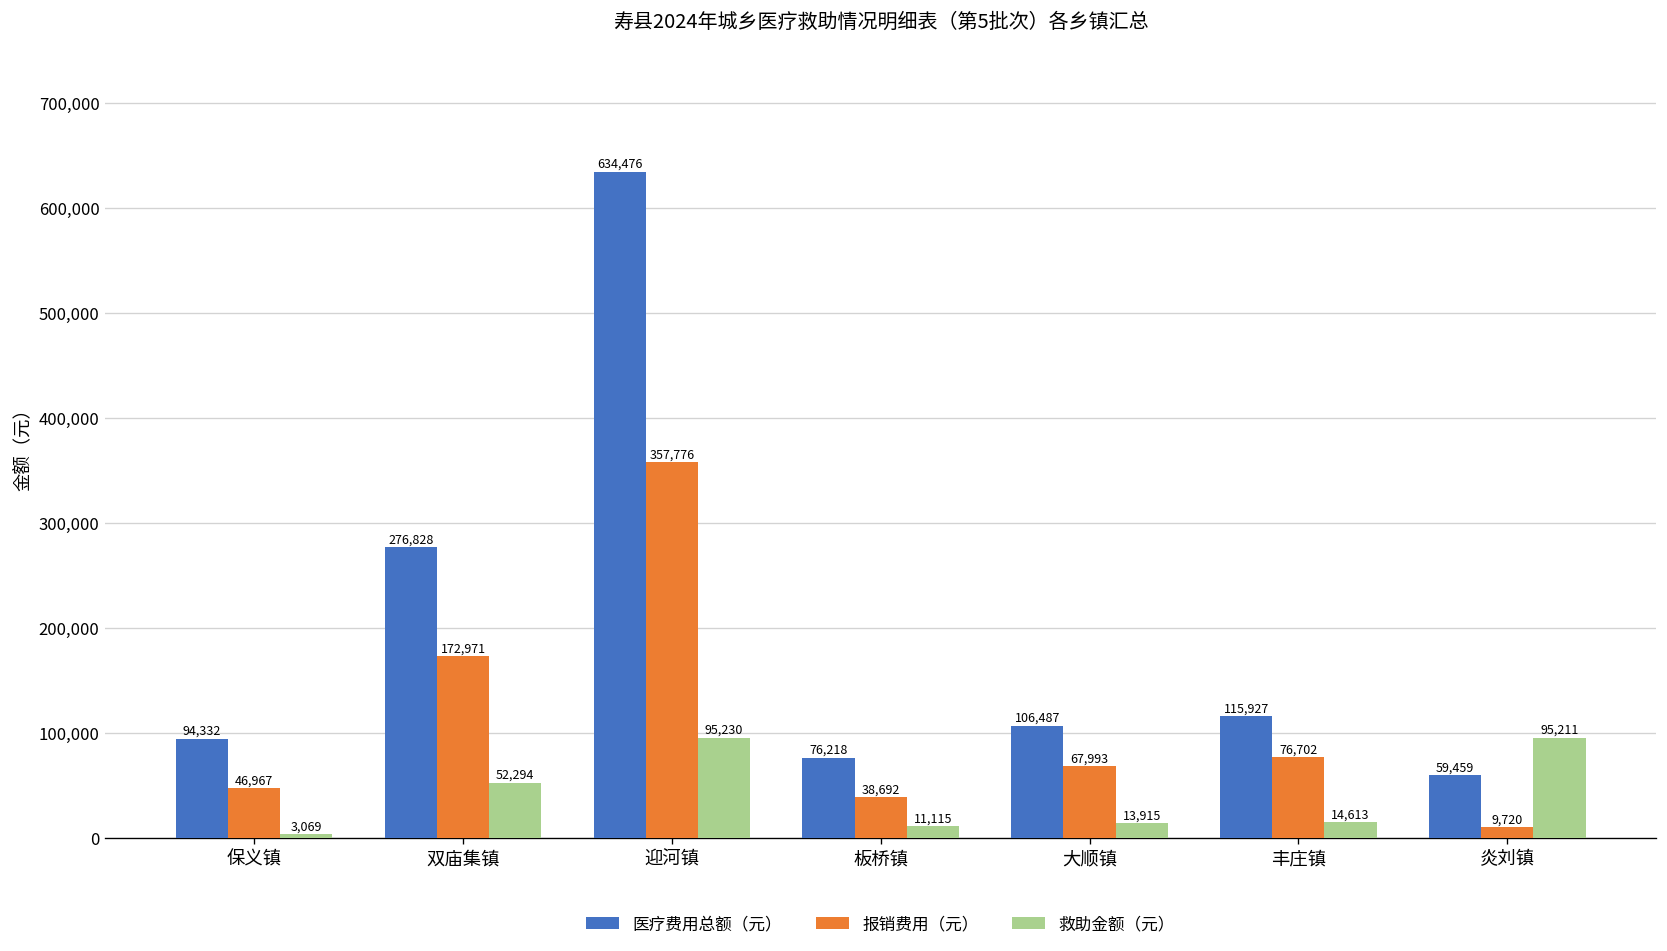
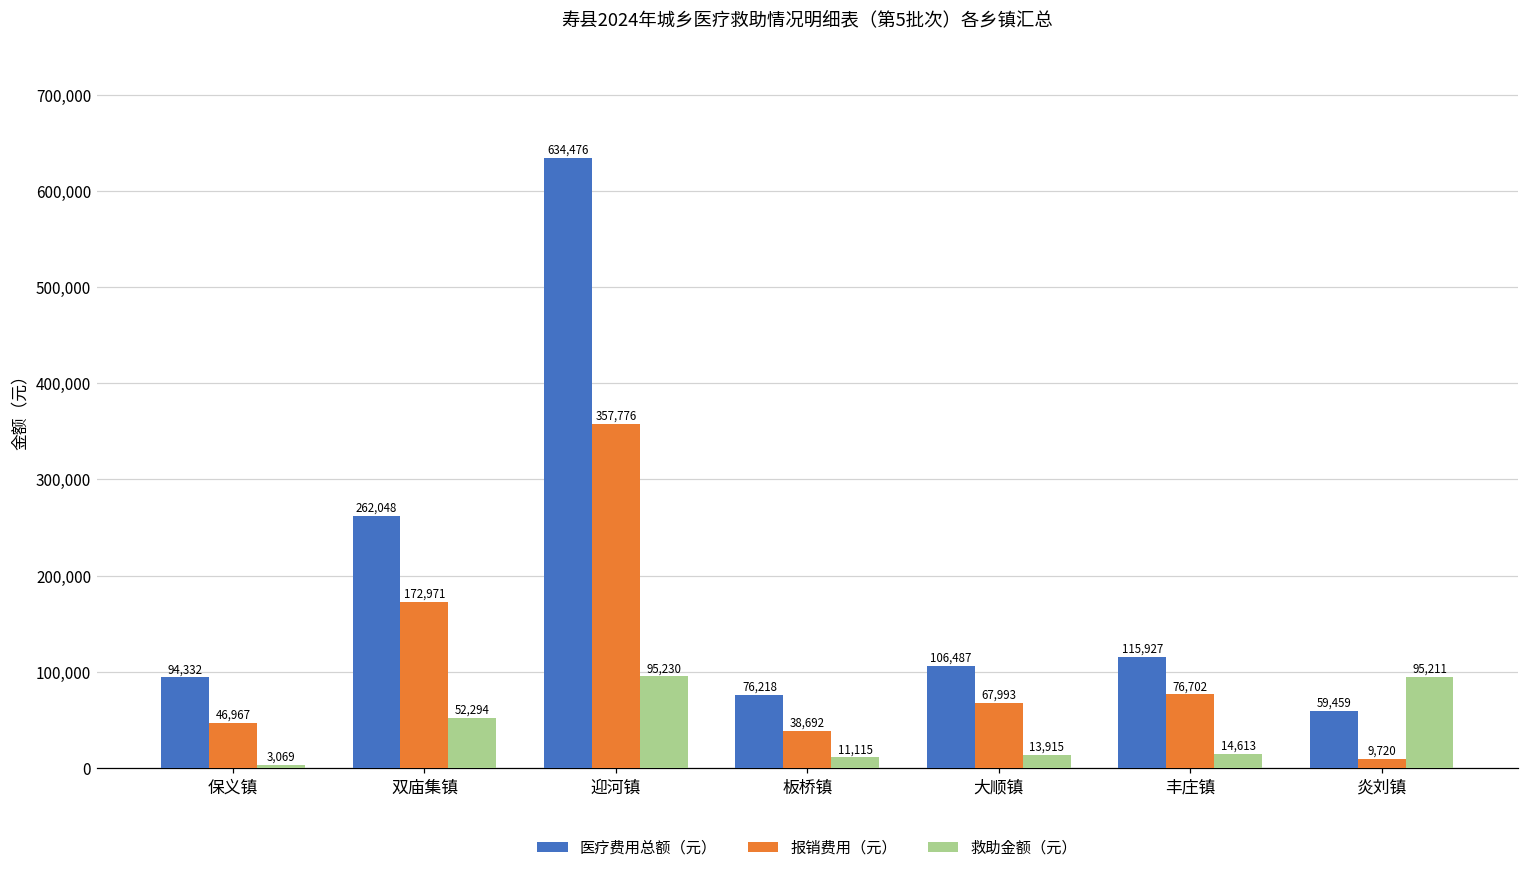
医疗费用总额（元）, 双庙集镇: 276,828 -> 262,048
